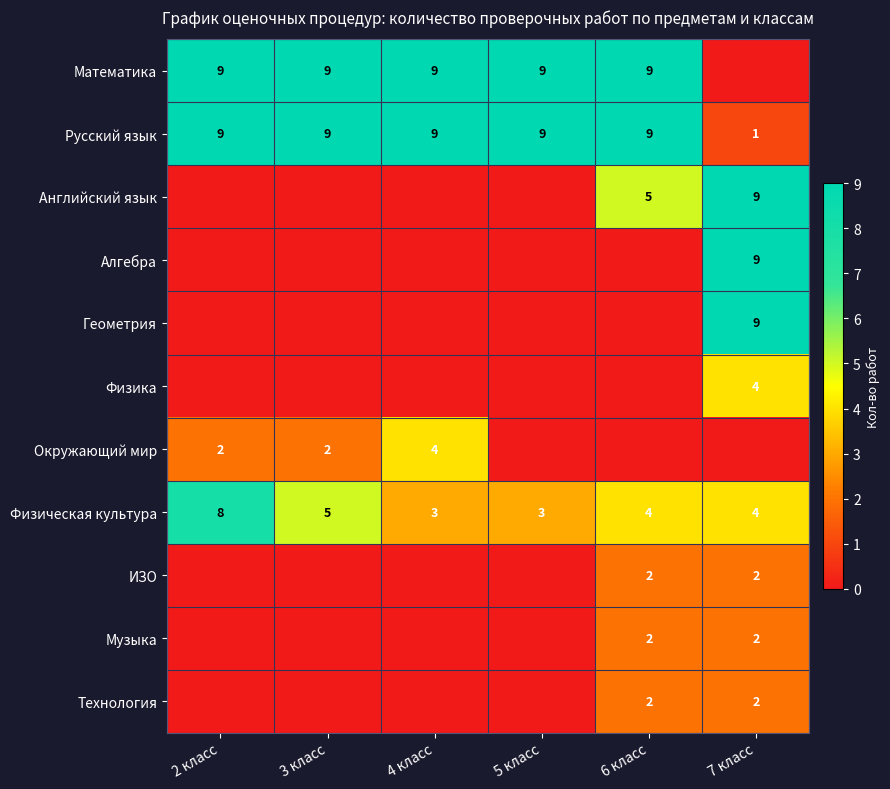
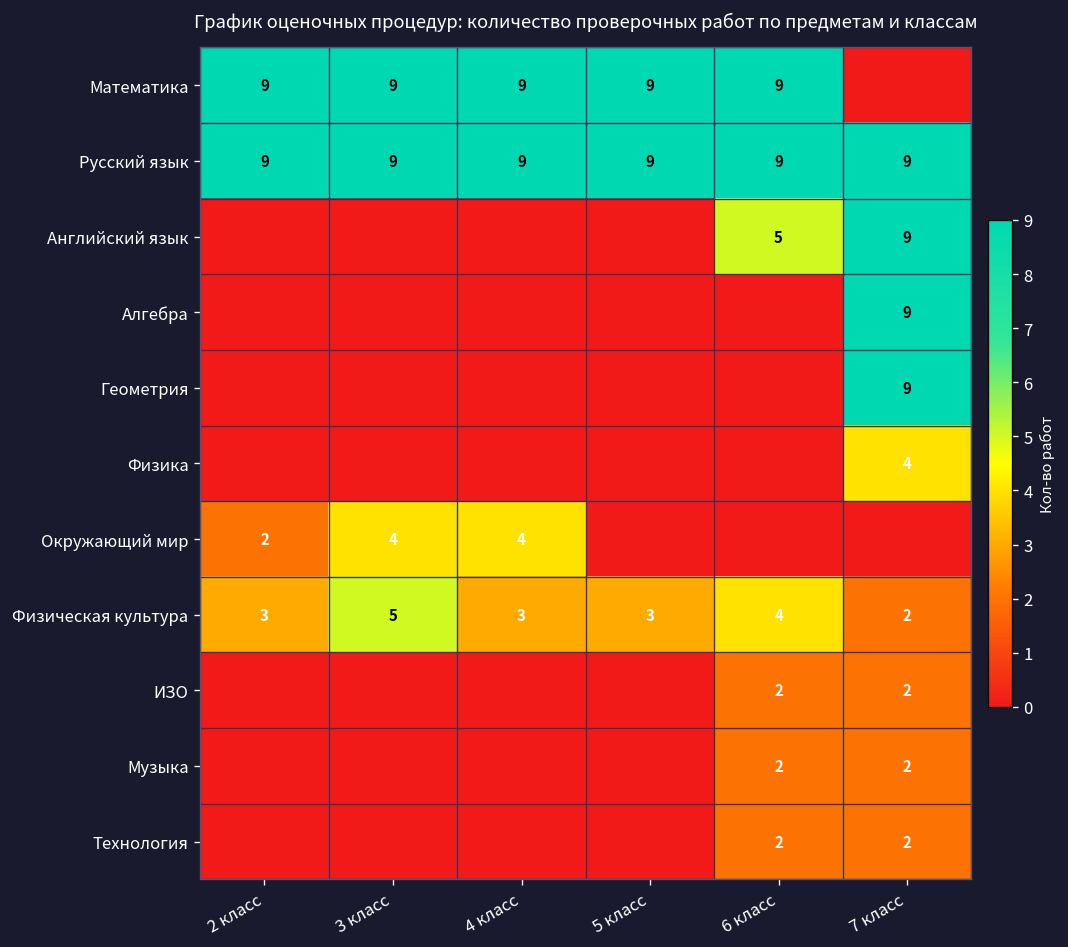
Русский язык, 7 класс: 1 -> 9
Окружающий мир, 3 класс: 2 -> 4
Физическая культура, 2 класс: 8 -> 3
Физическая культура, 7 класс: 4 -> 2
